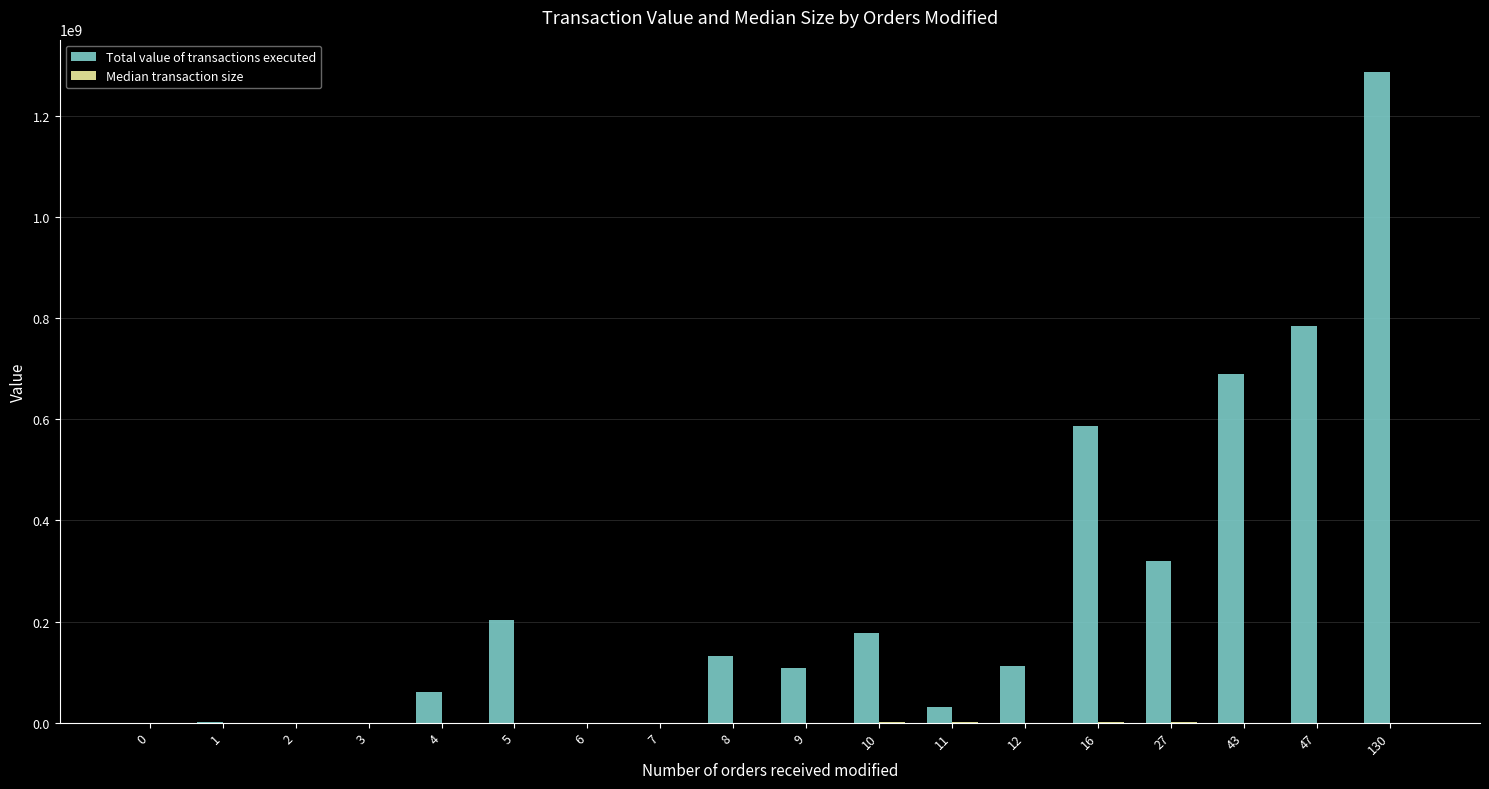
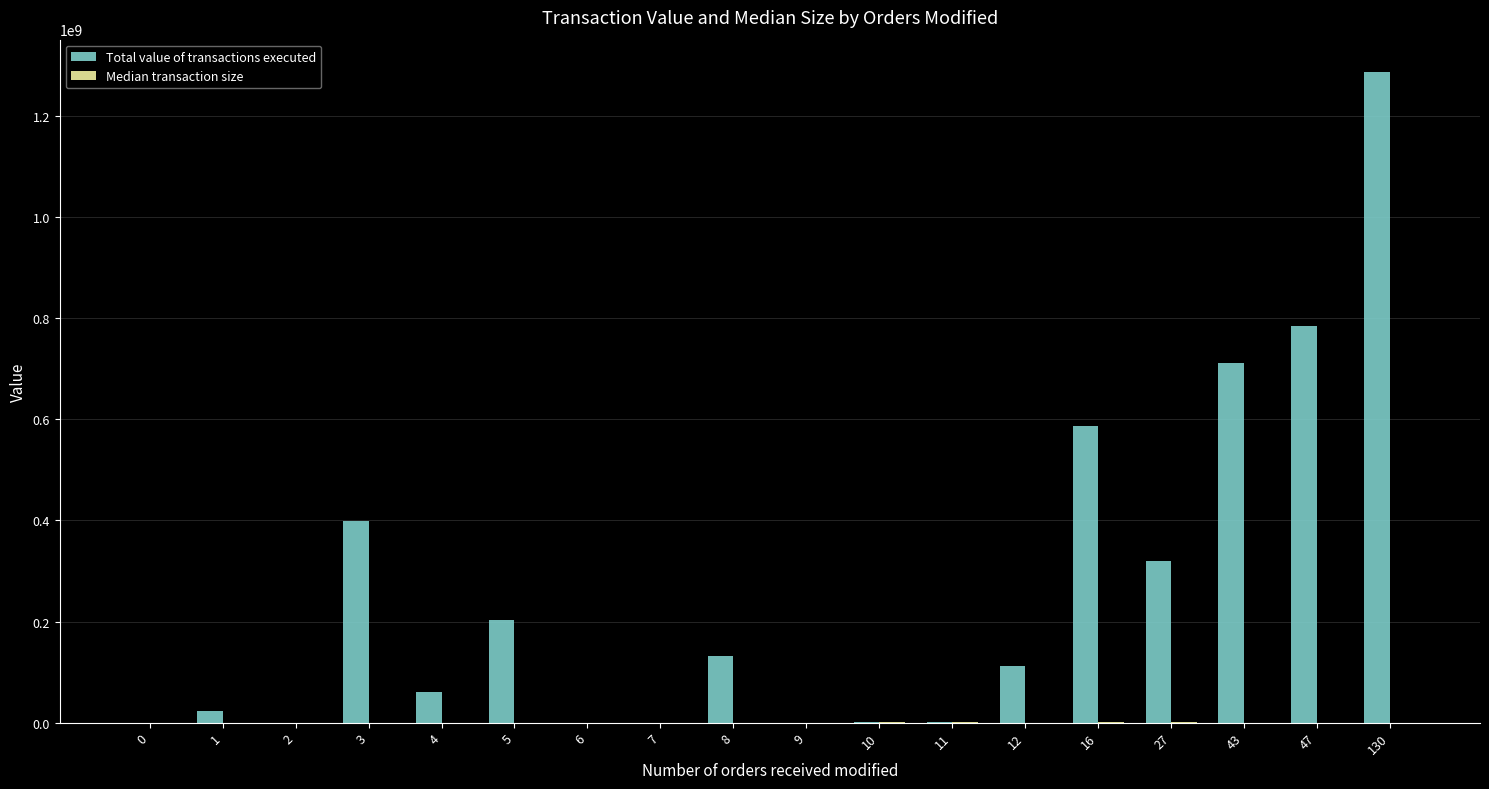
Total value of transactions executed, 1: 0 -> 20000000
Total value of transactions executed, 3: 0 -> 400000000
Total value of transactions executed, 9: 110000000 -> 0
Total value of transactions executed, 10: 180000000 -> 0
Total value of transactions executed, 11: 30000000 -> 0
Total value of transactions executed, 43: 690000000 -> 710000000
